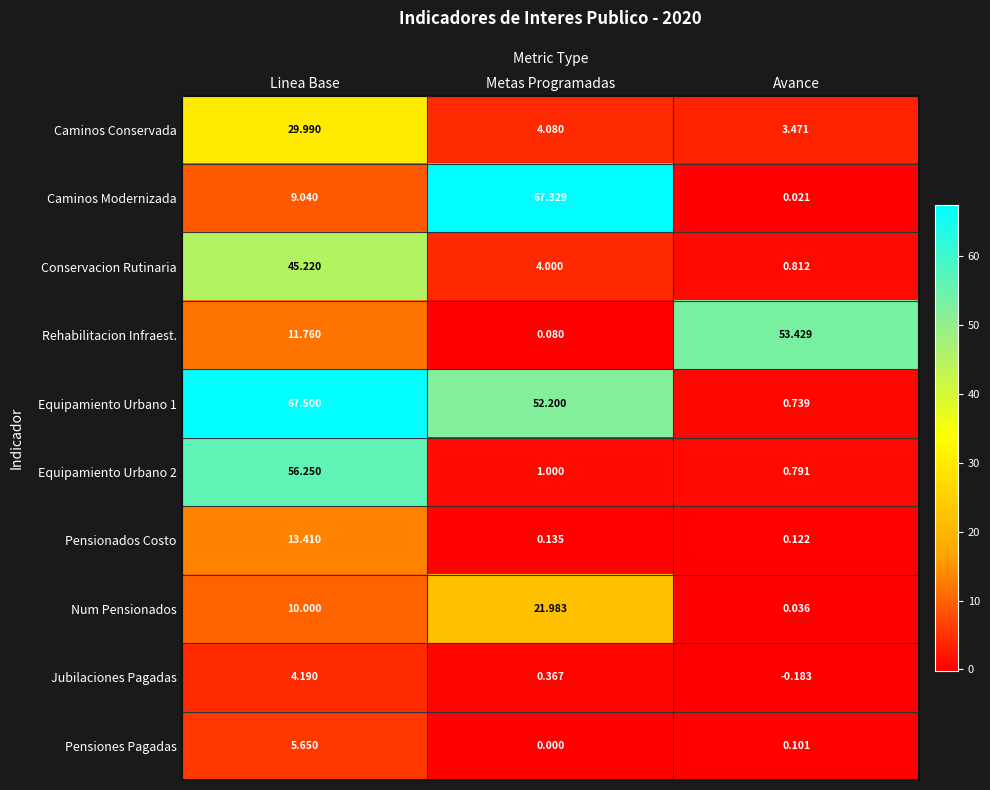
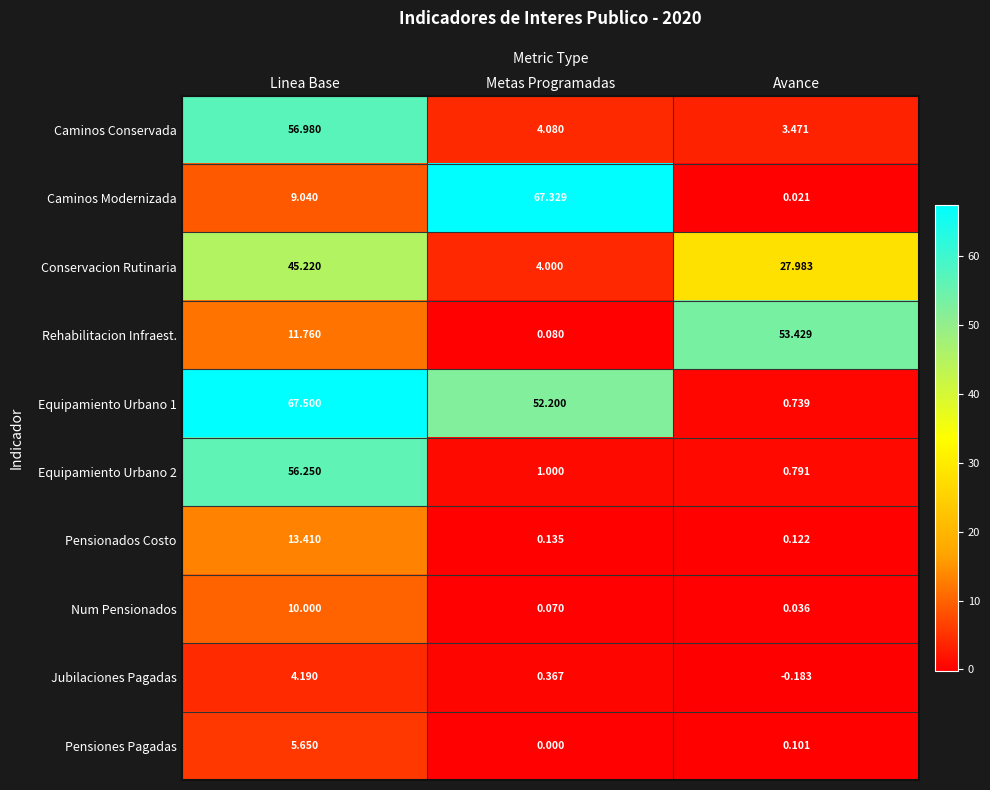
Caminos Conservada, Linea Base: 29.990 -> 56.980
Conservacion Rutinaria, Avance: 0.812 -> 27.983
Num Pensionados, Metas Programadas: 21.983 -> 0.070
